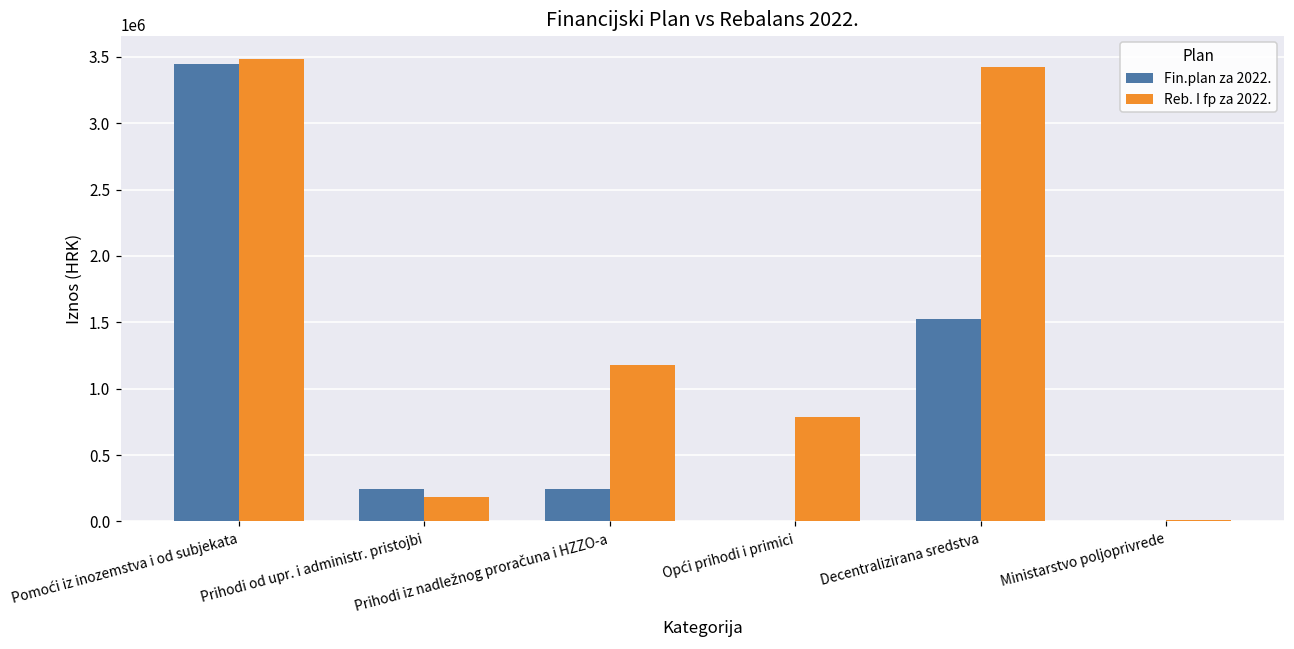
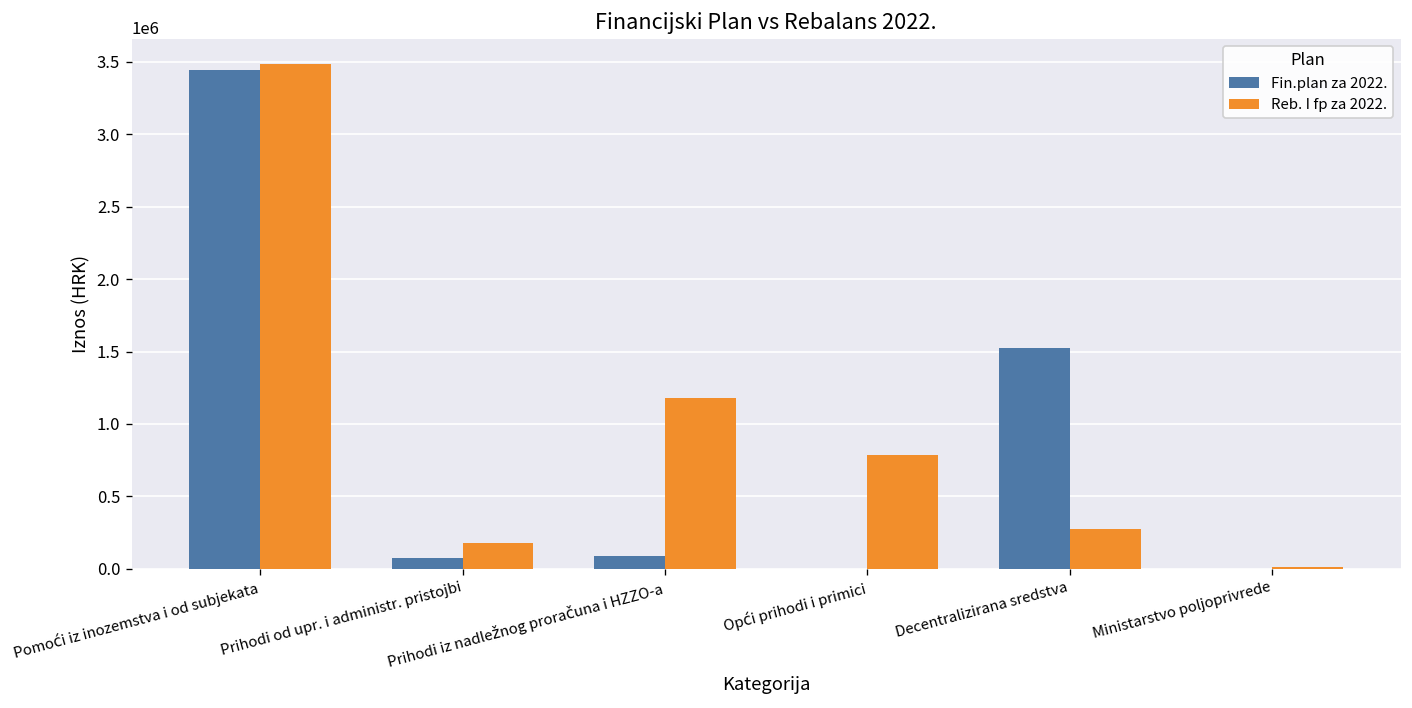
Fin.plan za 2022., Prihodi od upr. i administr. pristojbi: 240000 -> 80000
Fin.plan za 2022., Prihodi iz nadležnog proračuna i HZZO-a: 240000 -> 90000
Reb. I fp za 2022., Decentralizirana sredstva: 3420000 -> 280000
